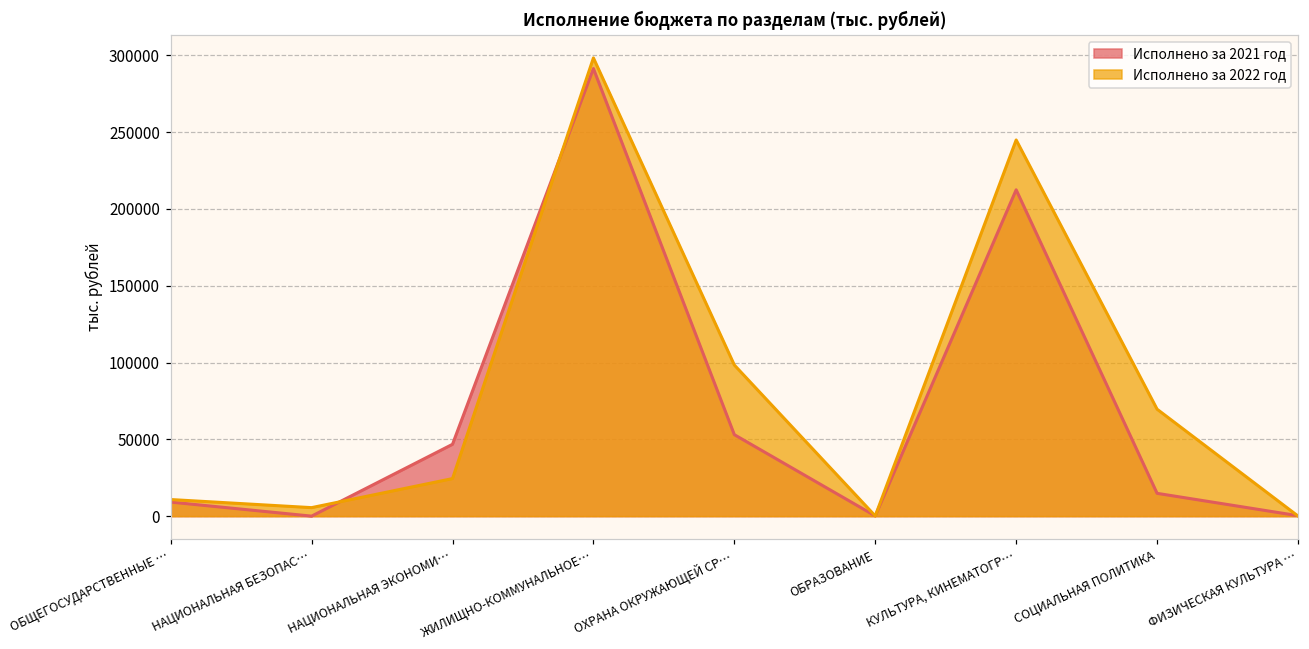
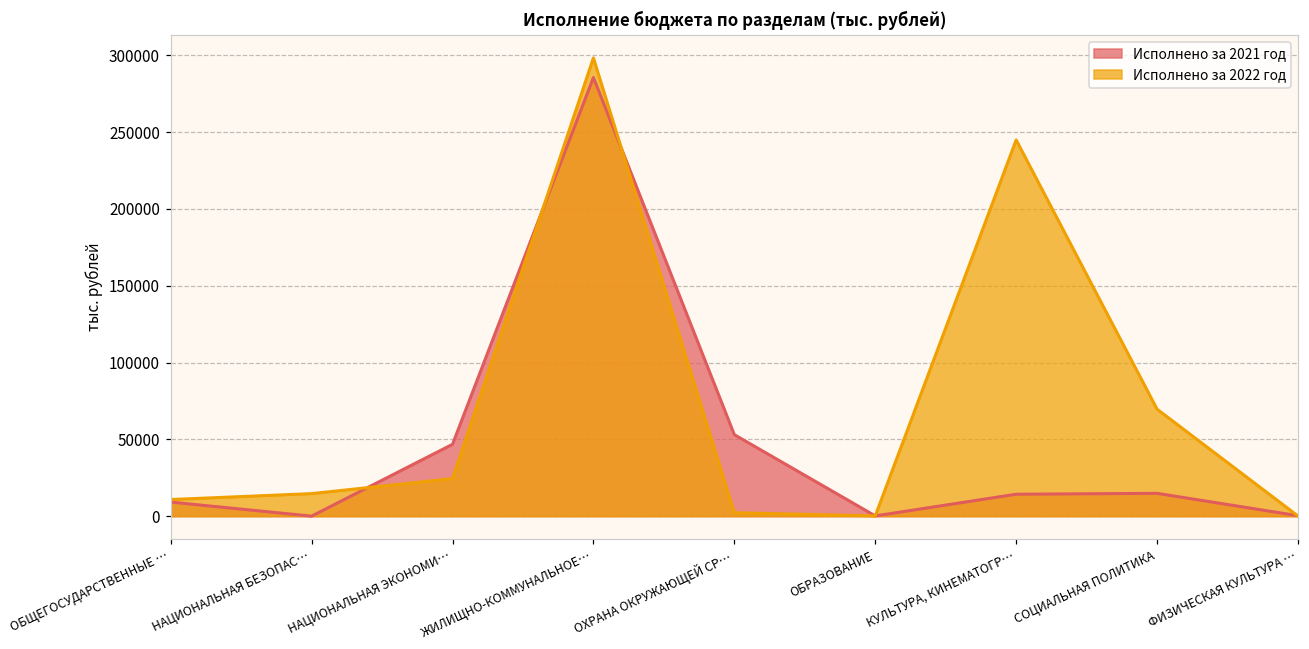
Исполнено за 2022 год, НАЦИОНАЛЬНАЯ БЕЗОПАС…: 6000 -> 15000
Исполнено за 2021 год, ЖИЛИЩНО-КОММУНАЛЬНОЕ…: 291000 -> 286000
Исполнено за 2022 год, ОХРАНА ОКРУЖАЮЩЕЙ СР…: 98000 -> 2000
Исполнено за 2021 год, КУЛЬТУРА, КИНЕМАТОГР…: 212000 -> 14000
